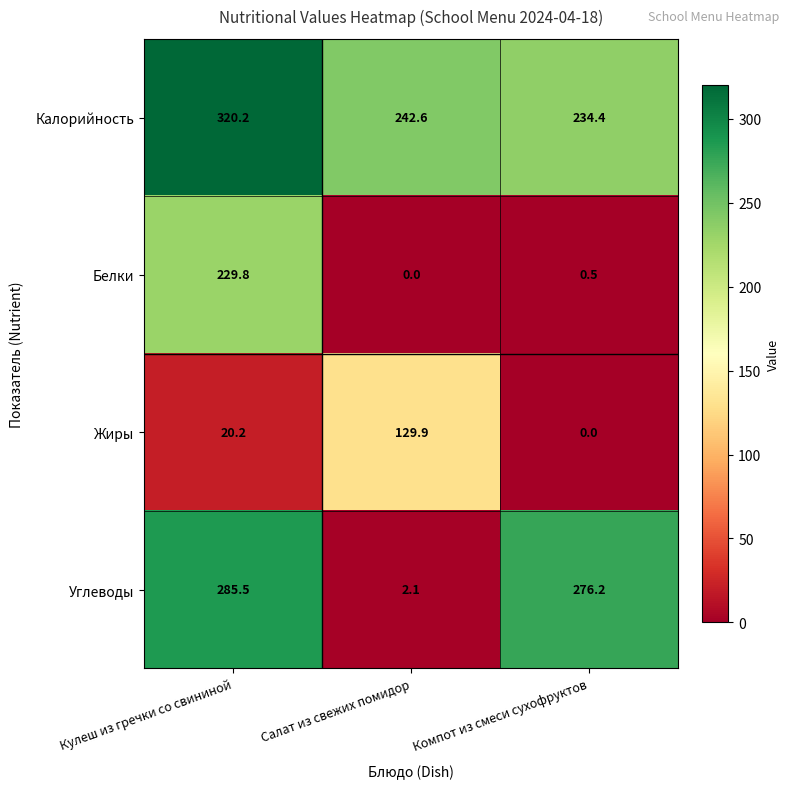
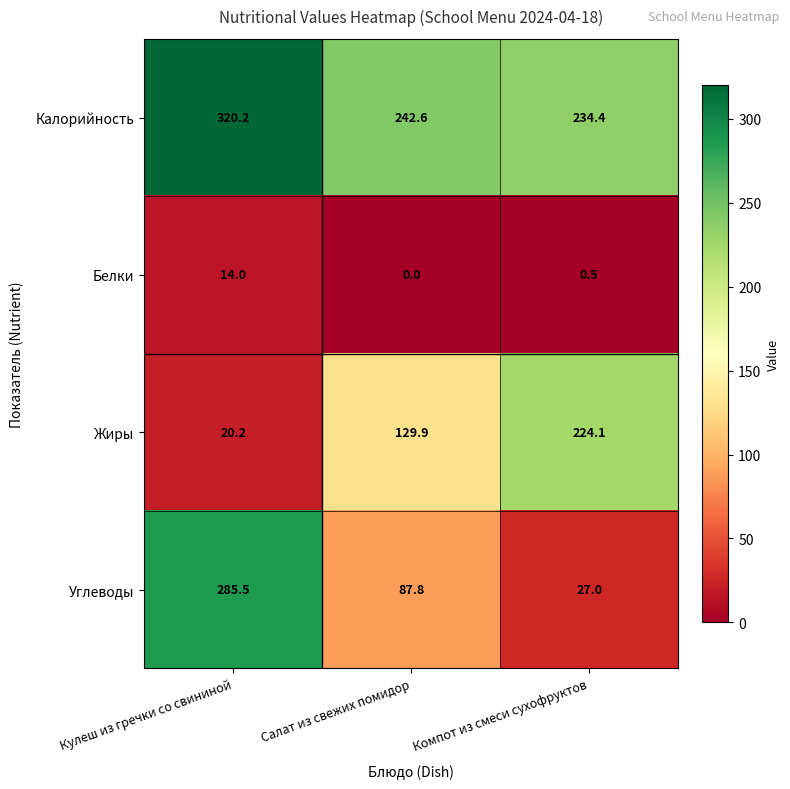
Белки, Кулеш из гречки со свининой: 229.8 -> 14.0
Жиры, Компот из смеси сухофруктов: 0.0 -> 224.1
Углеводы, Салат из свежих помидор: 2.1 -> 87.8
Углеводы, Компот из смеси сухофруктов: 276.2 -> 27.0
